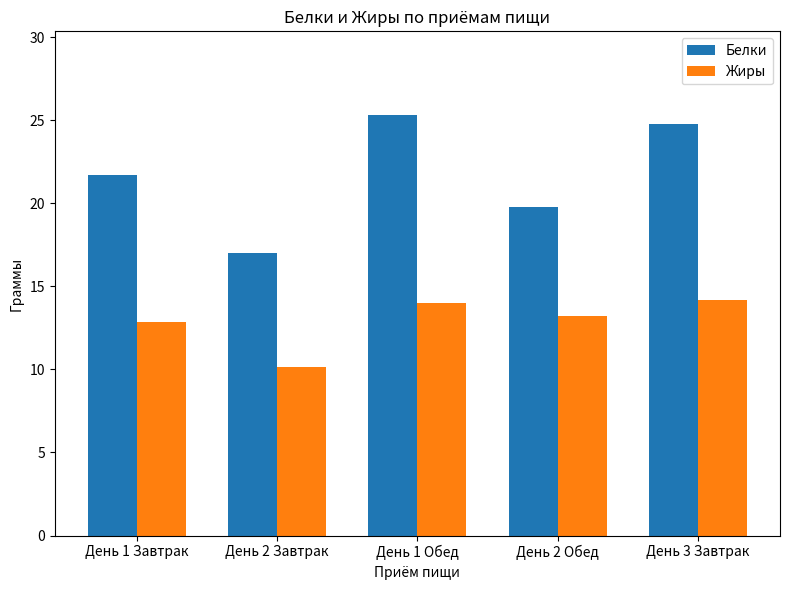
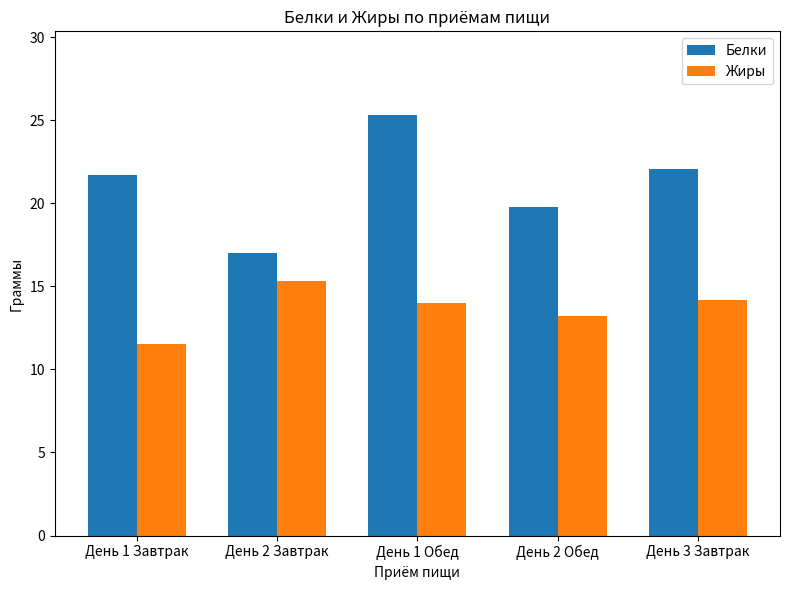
Жиры, День 1 Завтрак: 12.8 -> 11.6
Жиры, День 2 Завтрак: 10.1 -> 15.3
Белки, День 3 Завтрак: 24.8 -> 22.1
